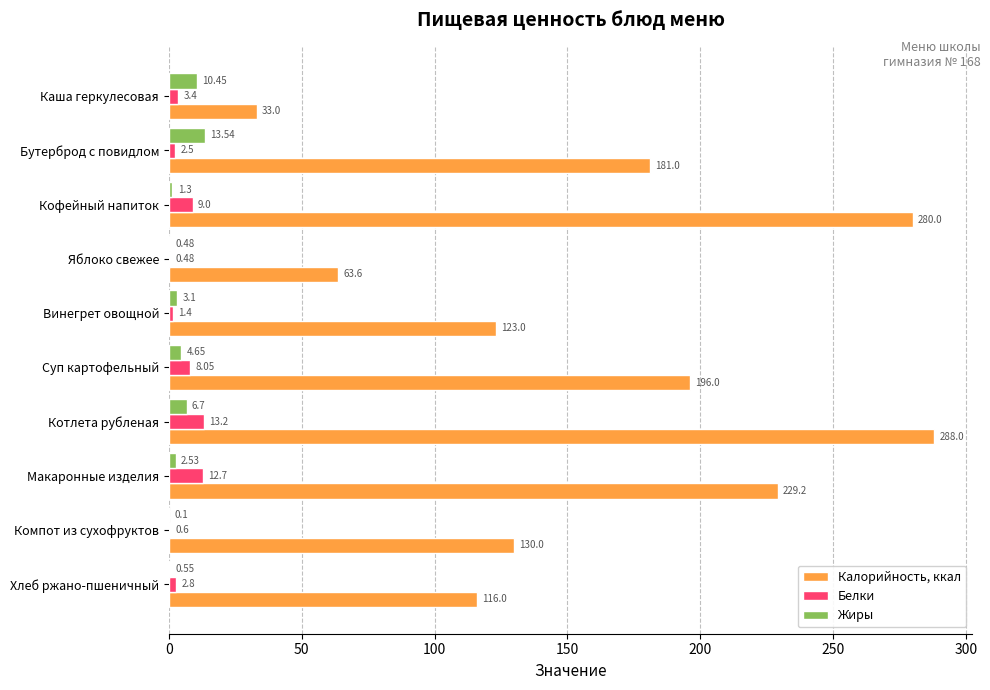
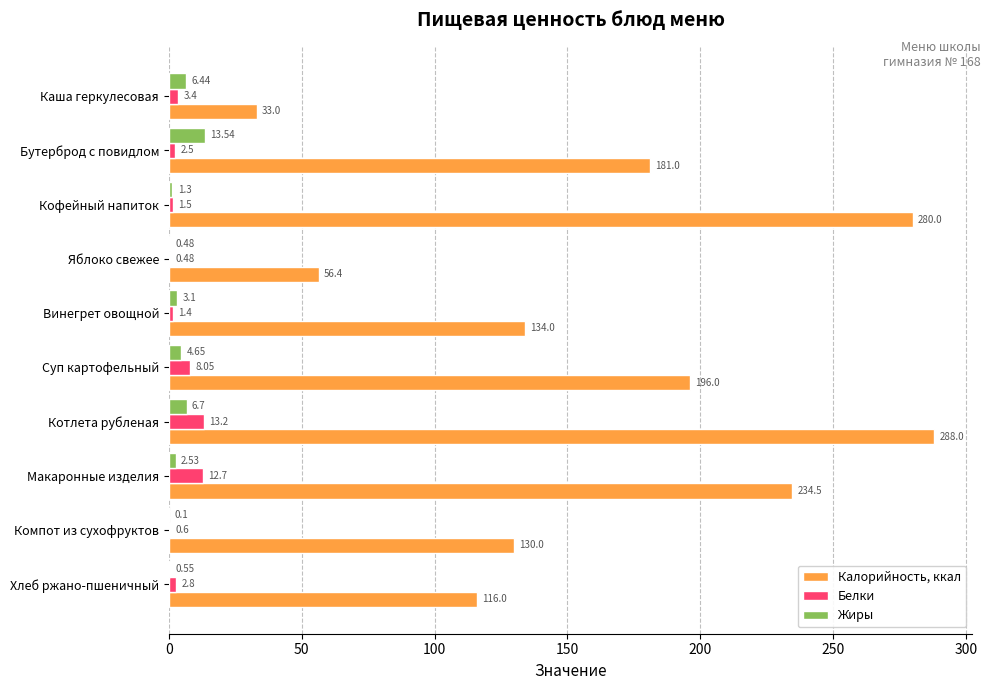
Жиры, Каша геркулесовая: 10.45 -> 6.44
Белки, Кофейный напиток: 9.0 -> 1.5
Калорийность, ккал, Яблоко свежее: 63.6 -> 56.4
Калорийность, ккал, Винегрет овощной: 123.0 -> 134.0
Калорийность, ккал, Макаронные изделия: 229.2 -> 234.5
